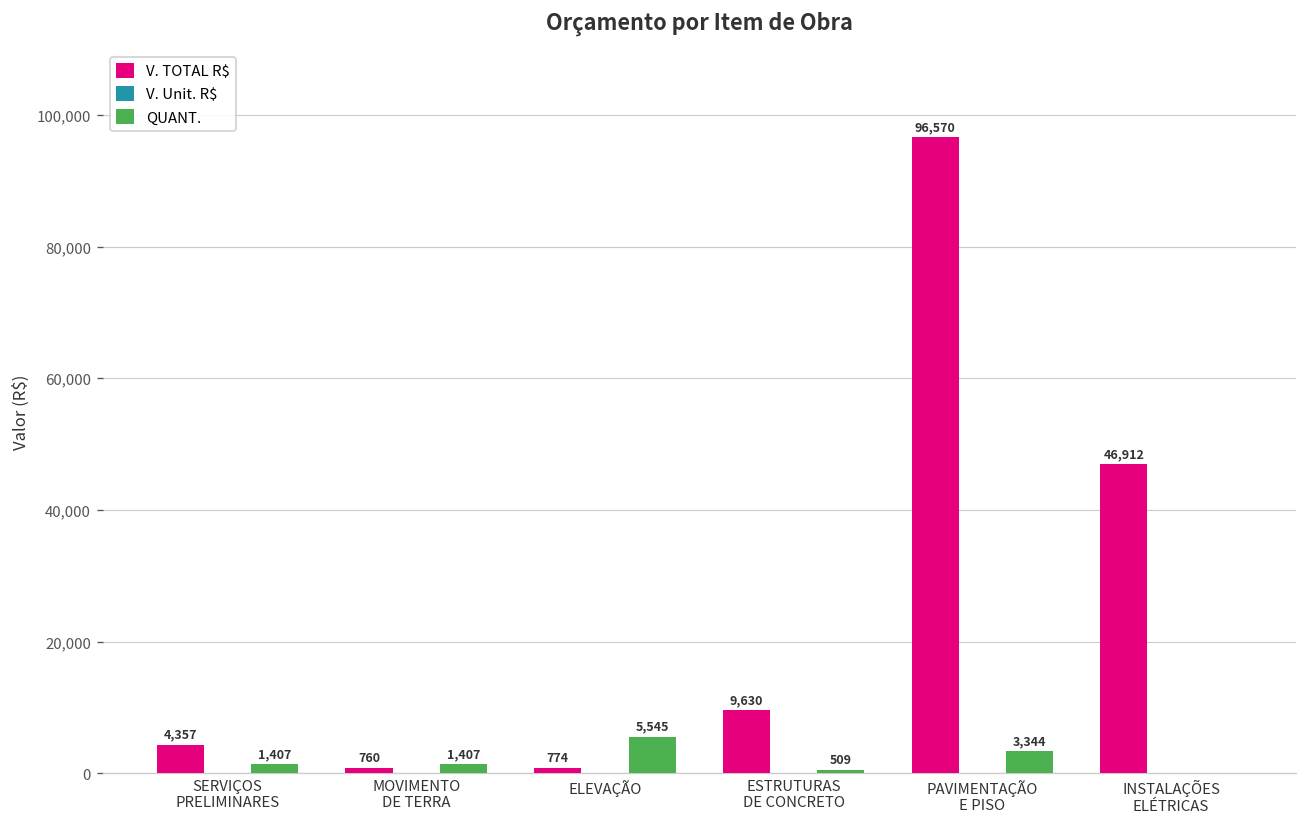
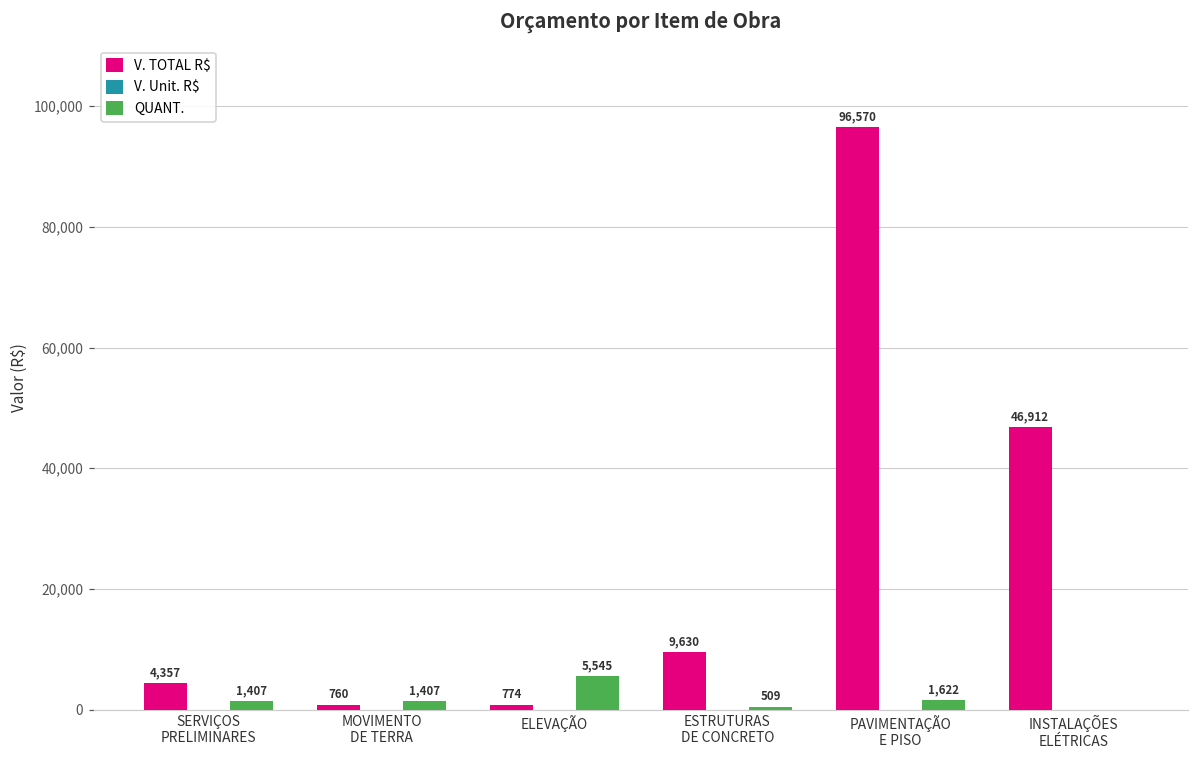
QUANT., PAVIMENTAÇÃO E PISO: 3,344 -> 1,622
